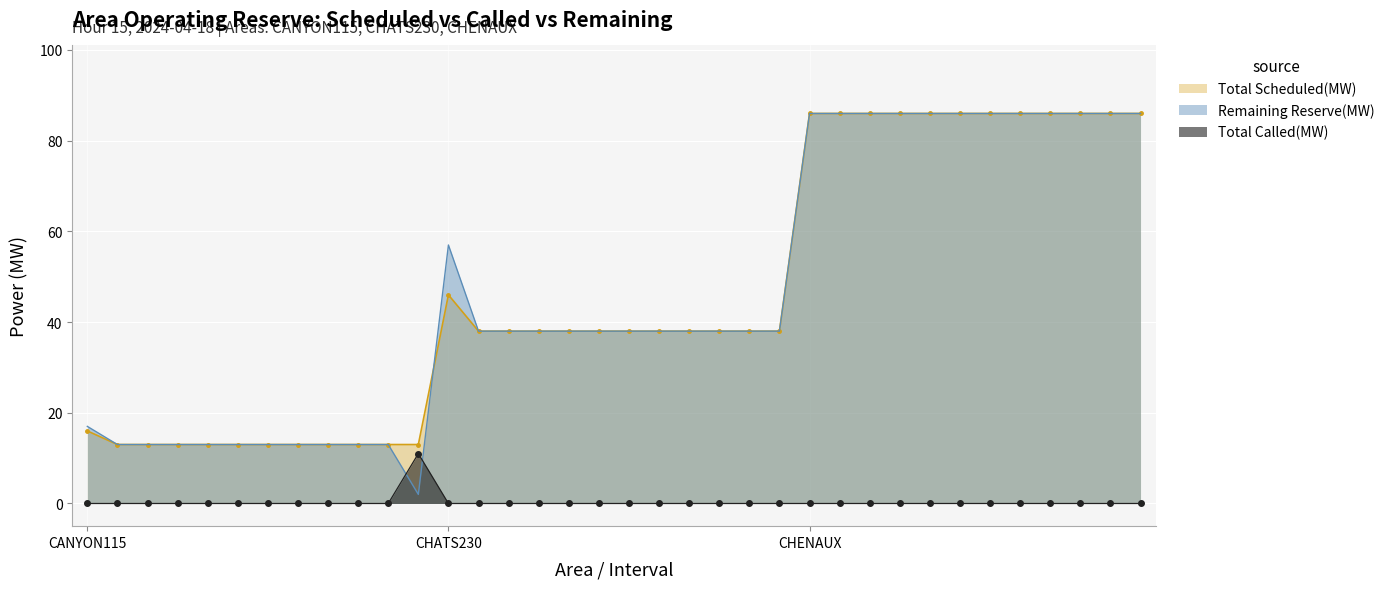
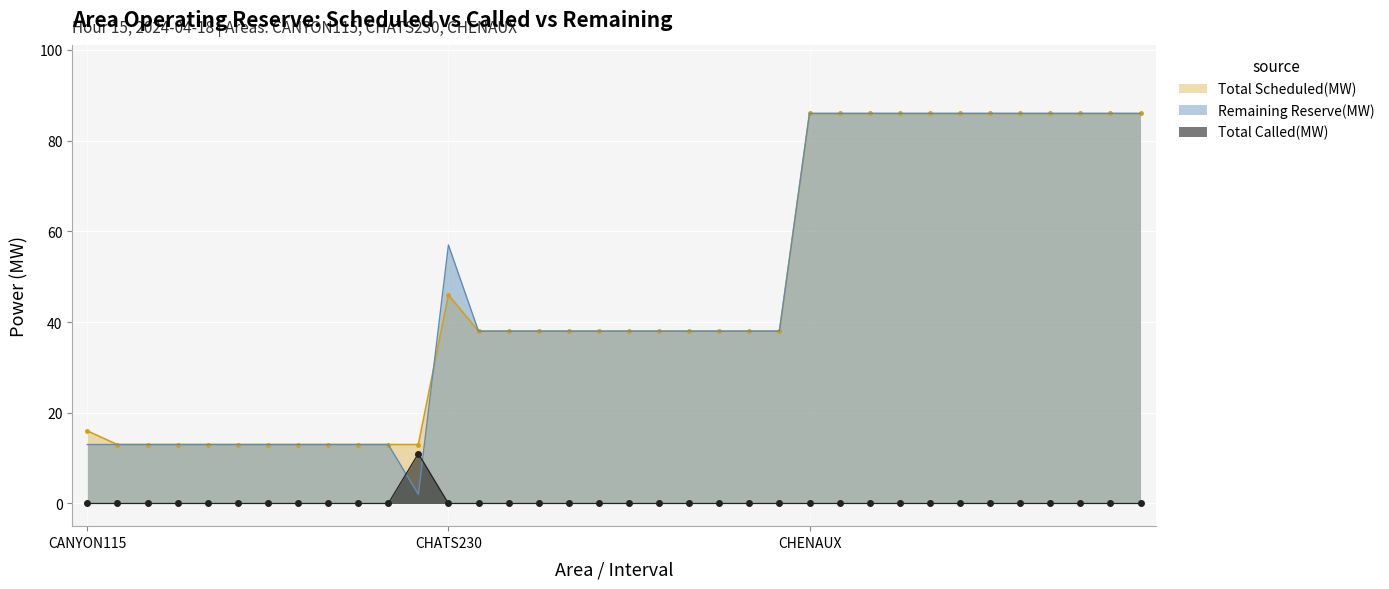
Remaining Reserve(MW), CANYON115: 17 -> 13
